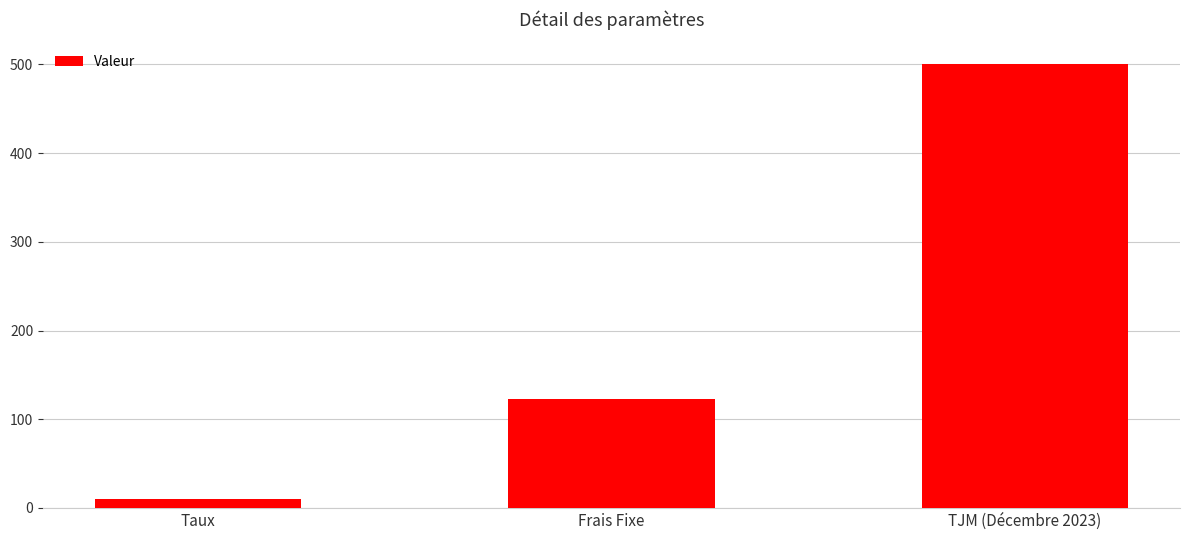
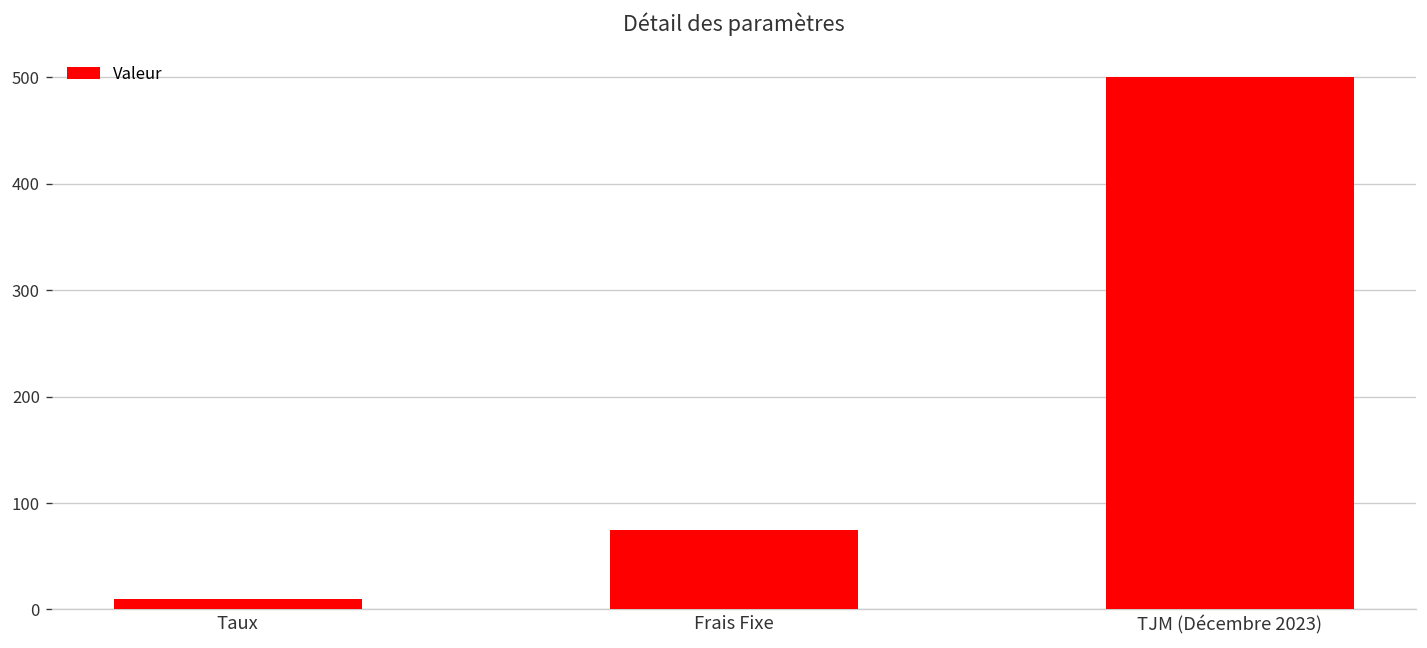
Frais Fixe: 120 -> 80
